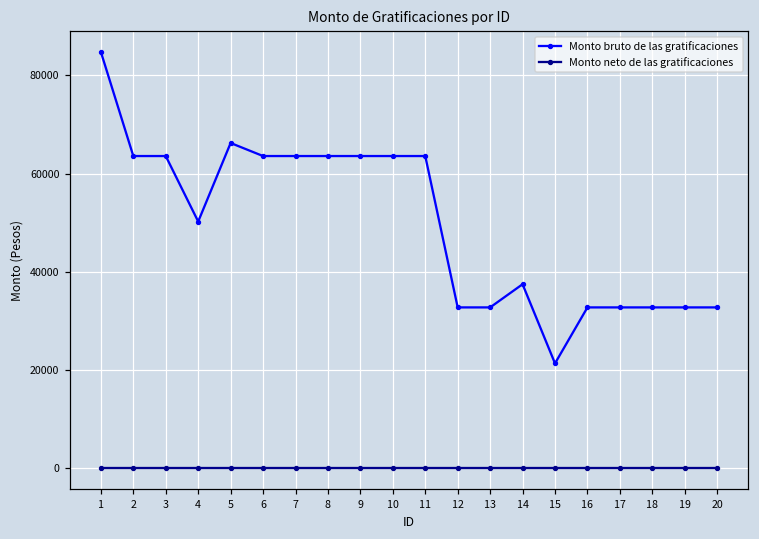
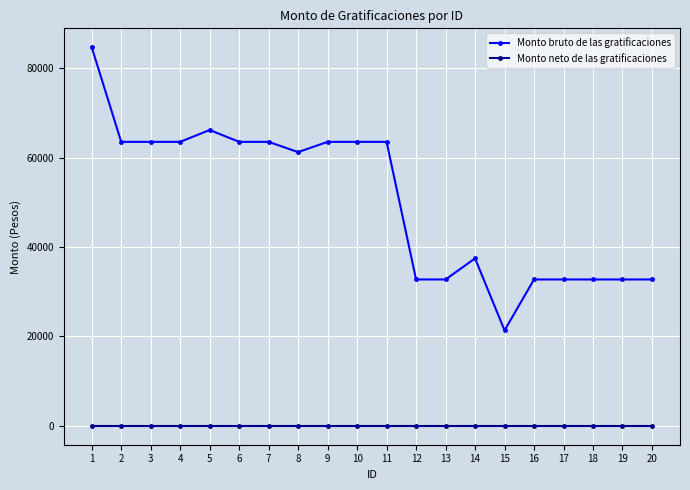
Monto bruto de las gratificaciones, 4: 50000 -> 64000
Monto bruto de las gratificaciones, 8: 64000 -> 61000
